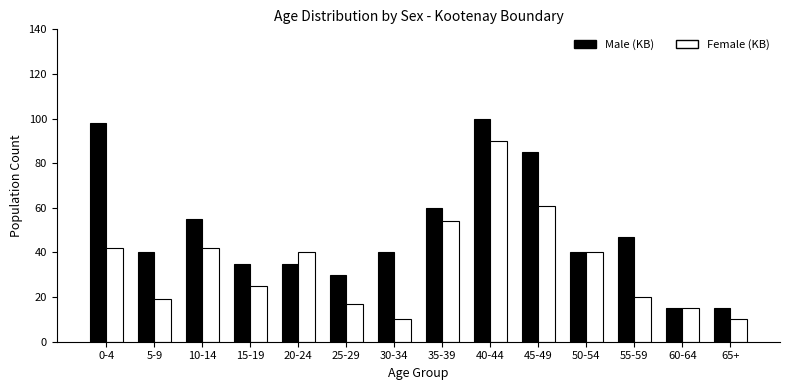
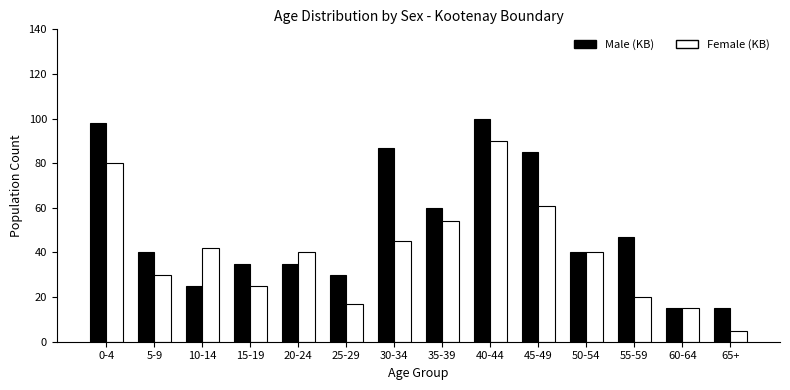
Female (KB), 0-4: 42 -> 80
Female (KB), 5-9: 19 -> 30
Male (KB), 10-14: 55 -> 25
Male (KB), 30-34: 40 -> 87
Female (KB), 30-34: 10 -> 45
Female (KB), 65+: 10 -> 5
